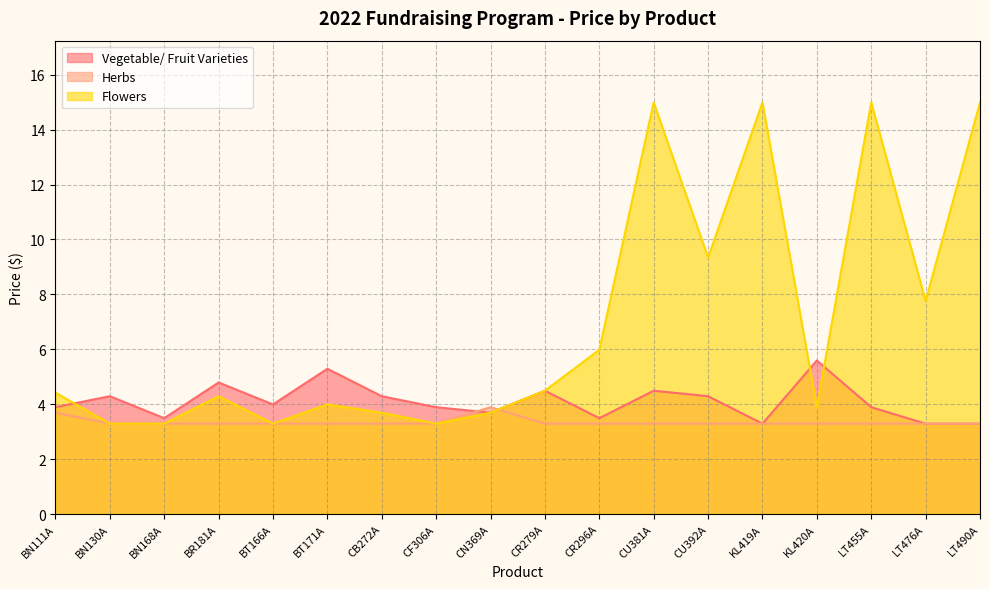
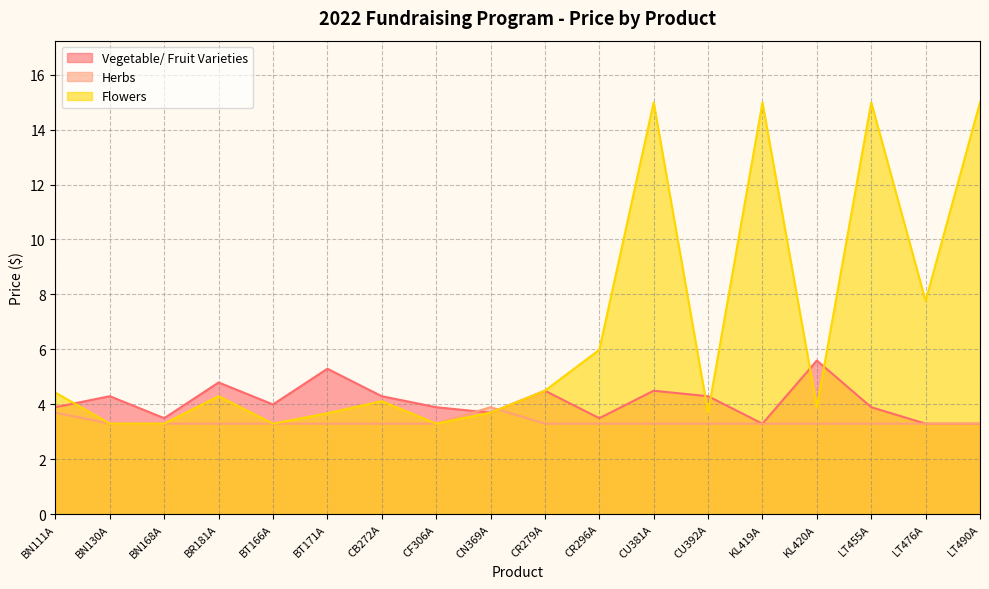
Flowers, BT171A: 4.0 -> 3.7
Flowers, CB272A: 3.7 -> 4.1
Flowers, CU392A: 9.3 -> 3.7
